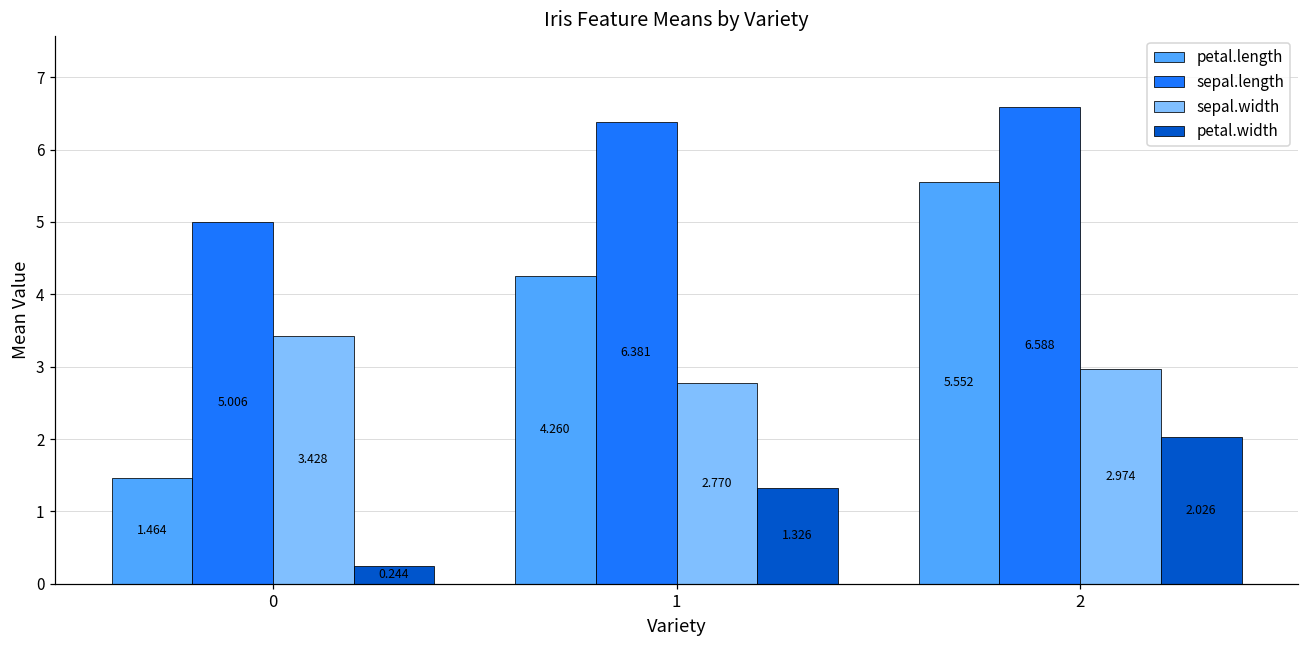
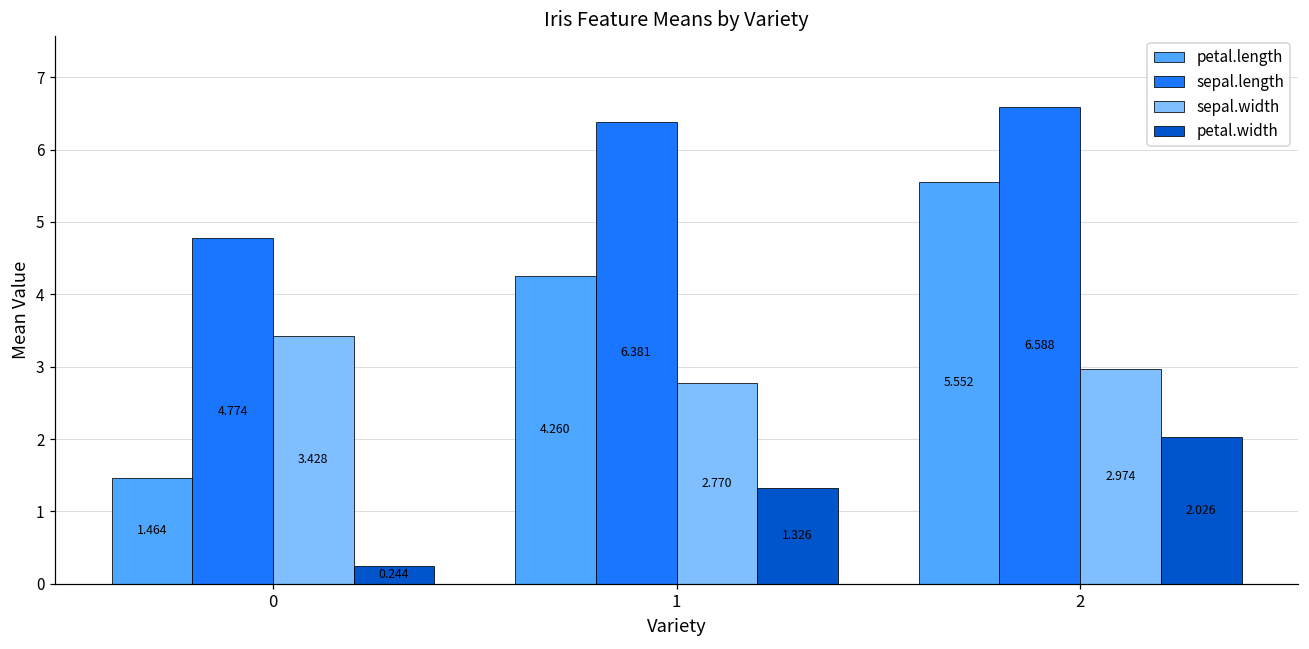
sepal.length, 0: 5.006 -> 4.774
